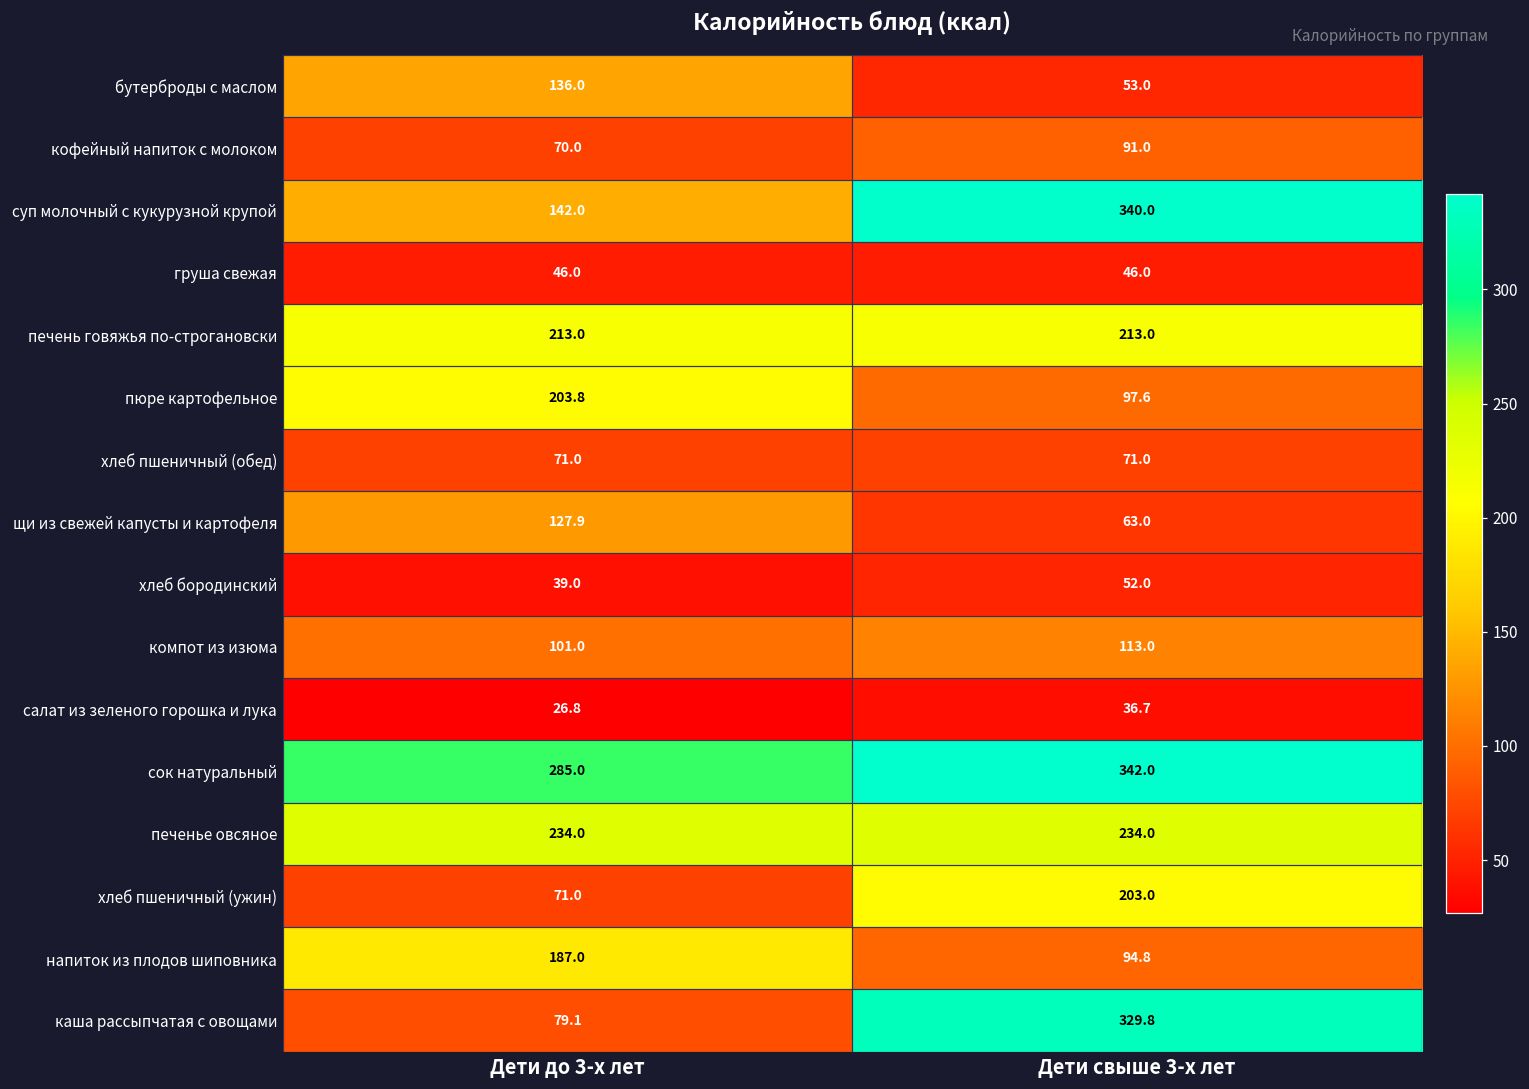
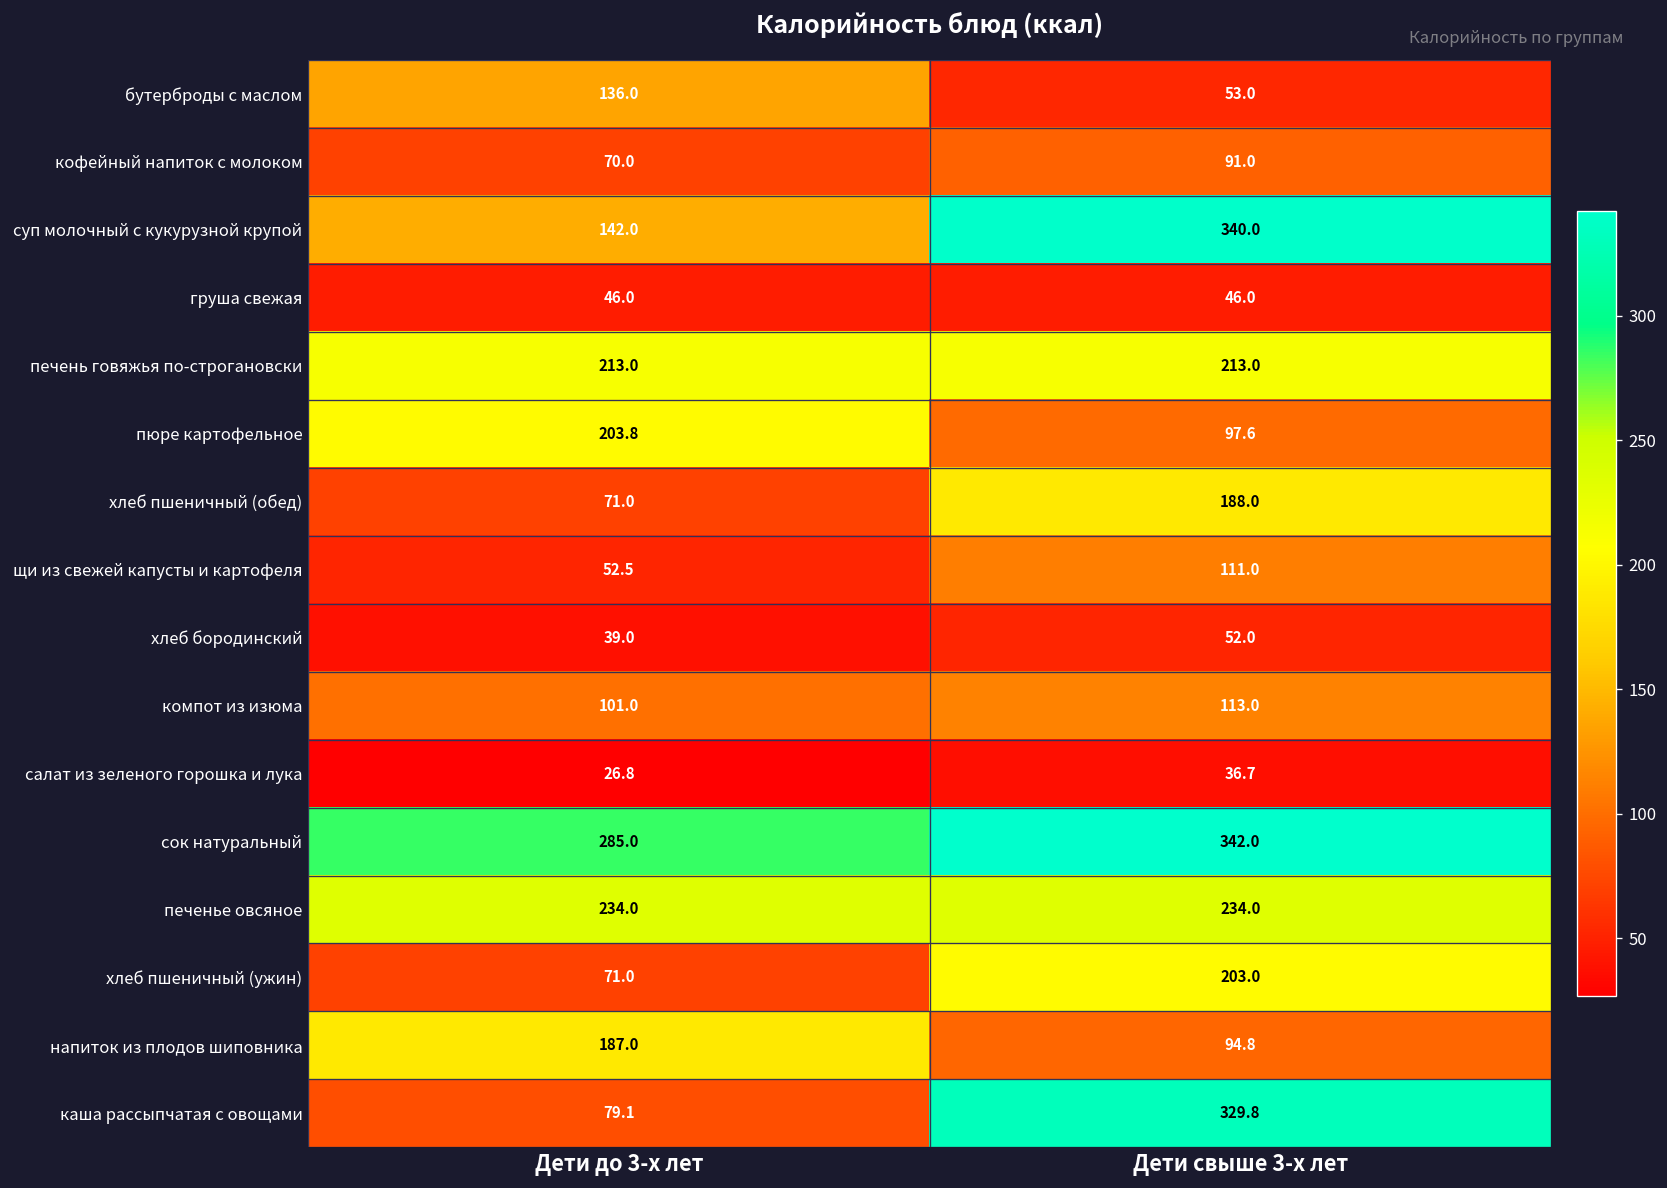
хлеб пшеничный (обед), Дети свыше 3-х лет: 71.0 -> 188.0
щи из свежей капусты и картофеля, Дети до 3-х лет: 127.9 -> 52.5
щи из свежей капусты и картофеля, Дети свыше 3-х лет: 63.0 -> 111.0
